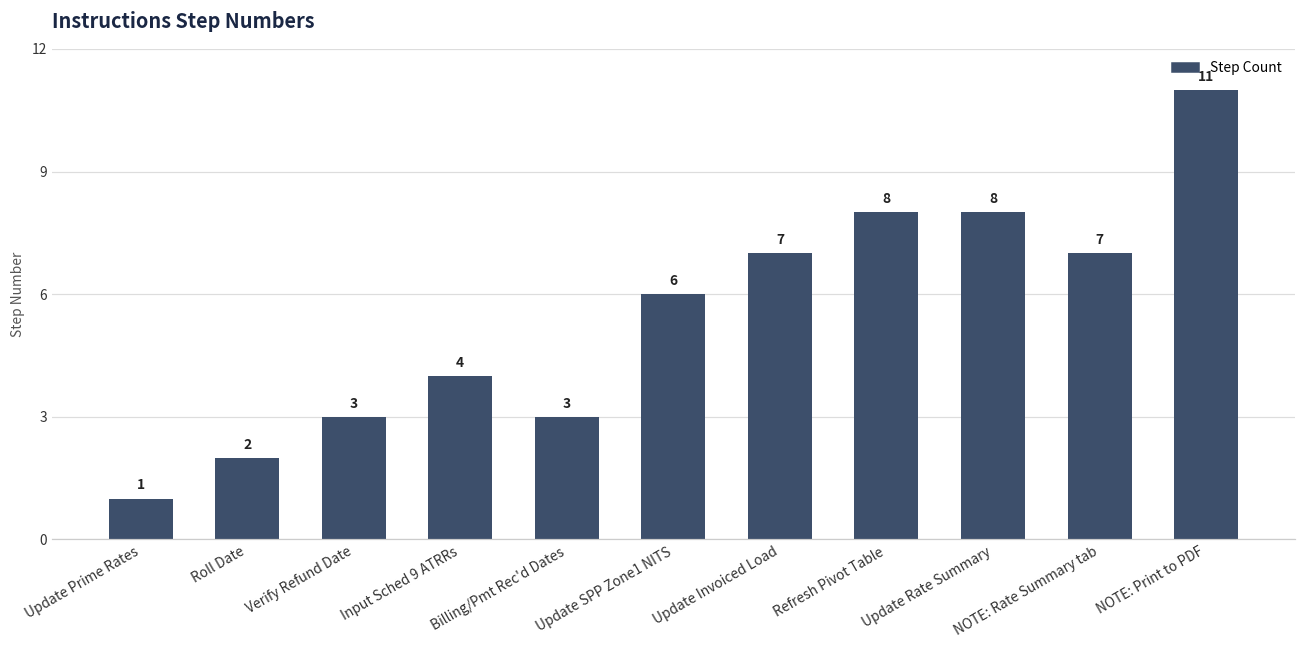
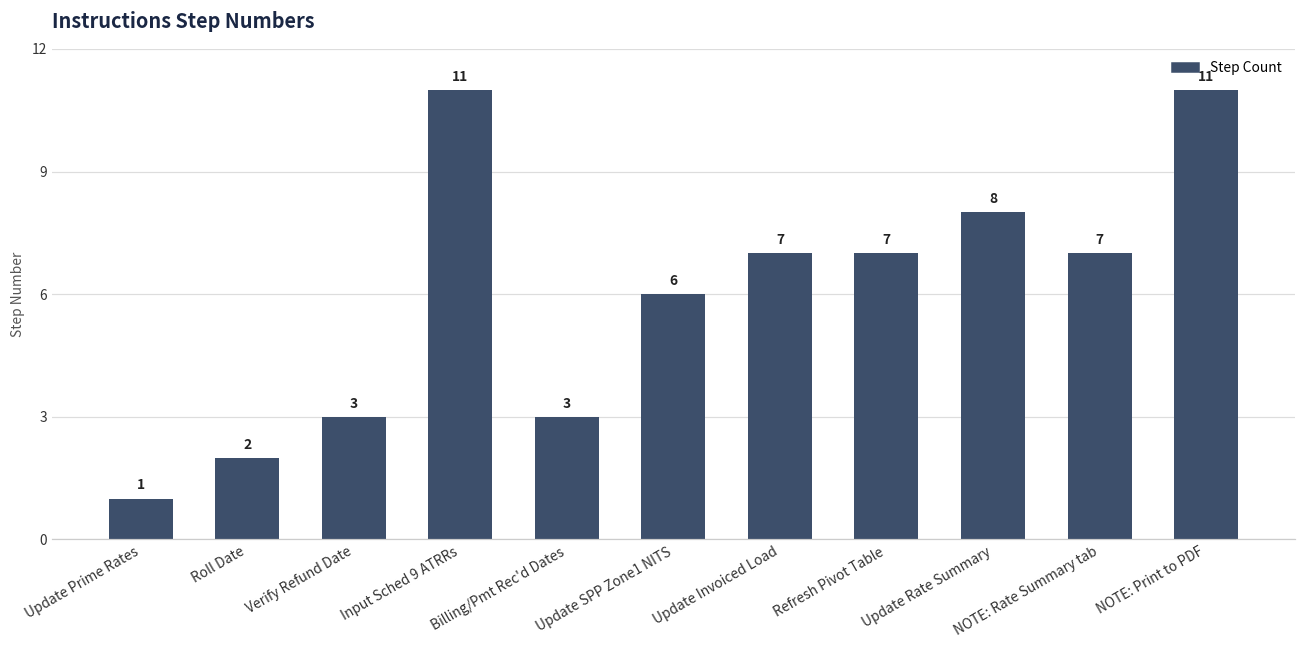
Input Sched 9 ATRRs: 4 -> 11
Refresh Pivot Table: 8 -> 7
